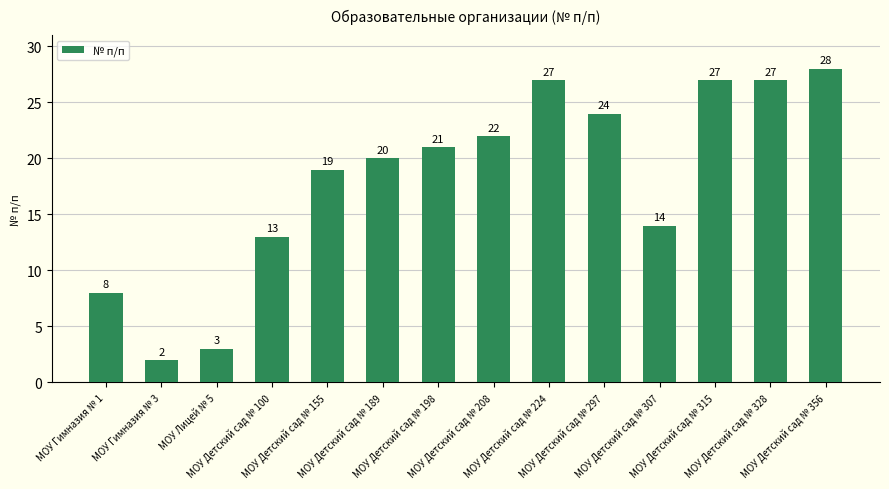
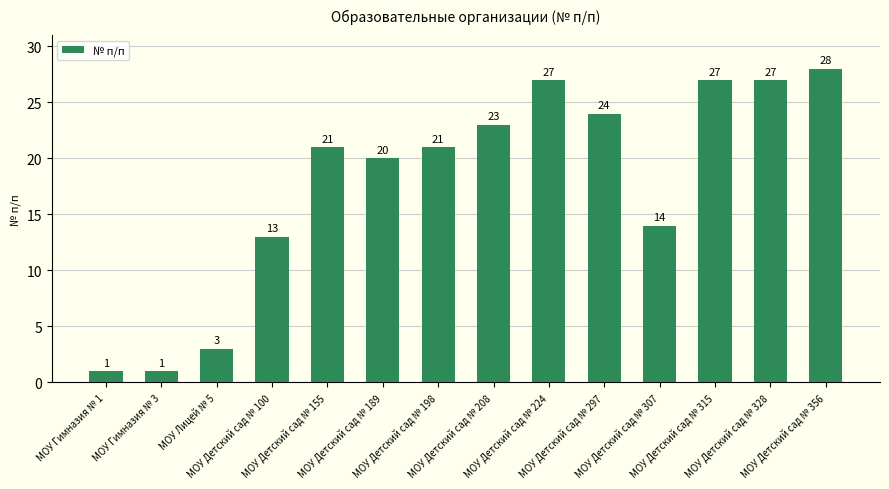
МОУ Гимназия № 1: 8 -> 1
МОУ Гимназия № 3: 2 -> 1
МОУ Детский сад № 155: 19 -> 21
МОУ Детский сад № 208: 22 -> 23
